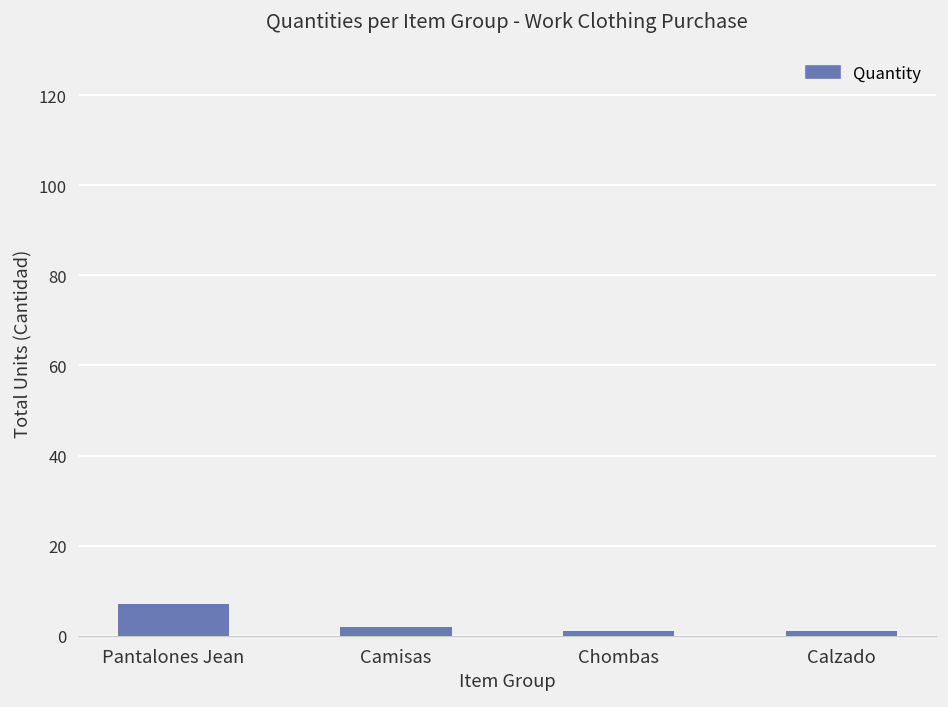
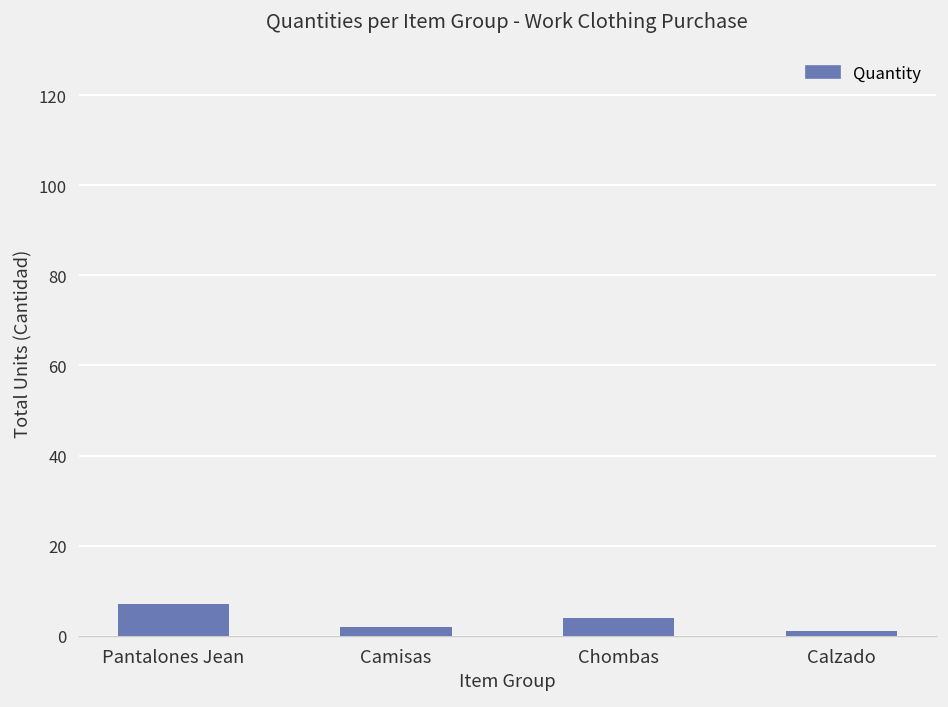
Chombas: 1 -> 4
